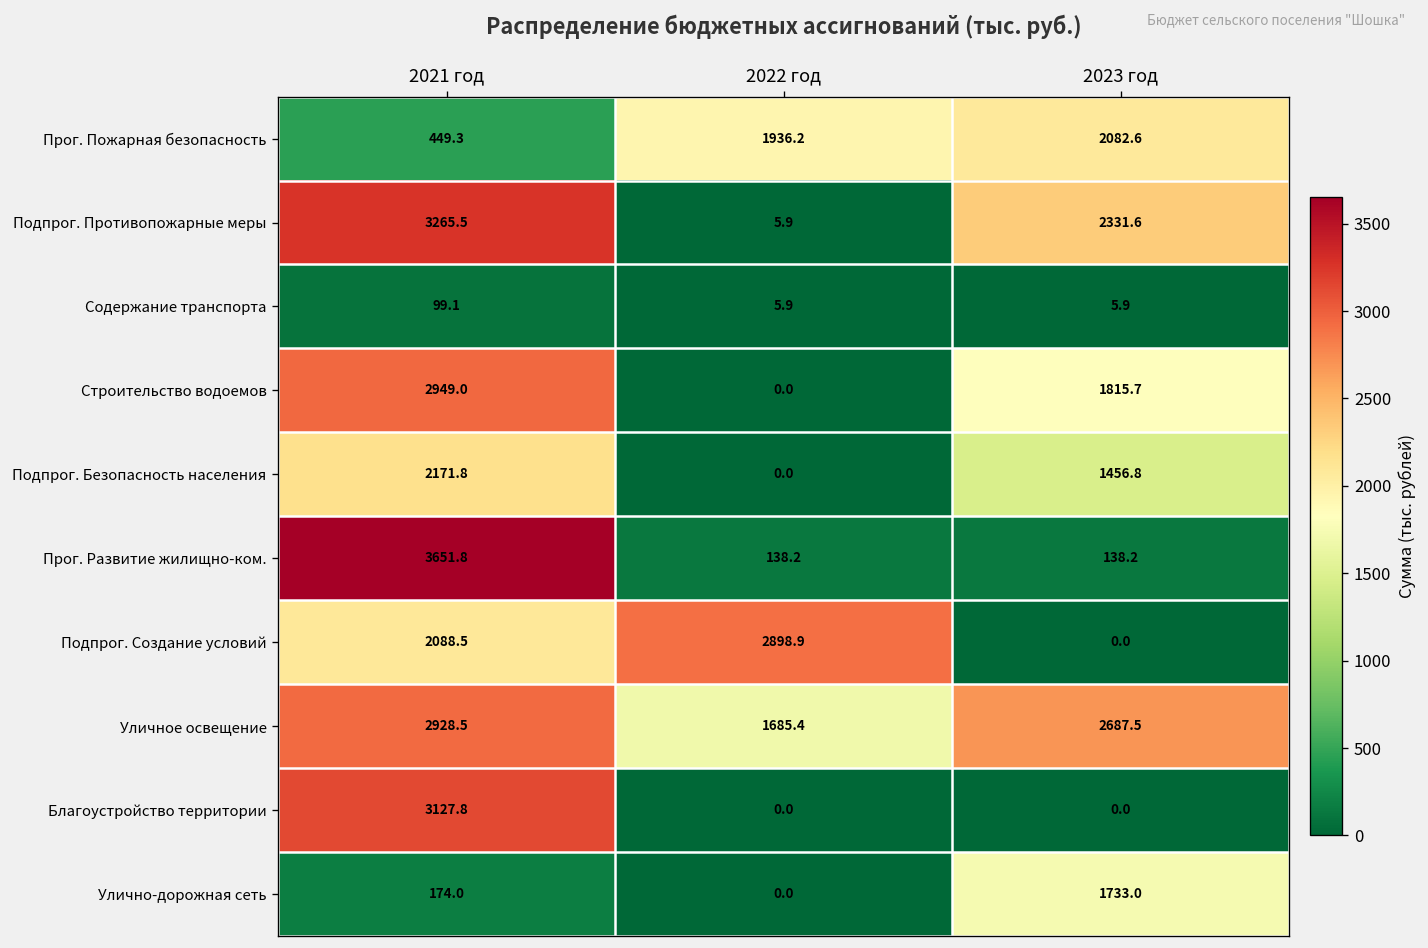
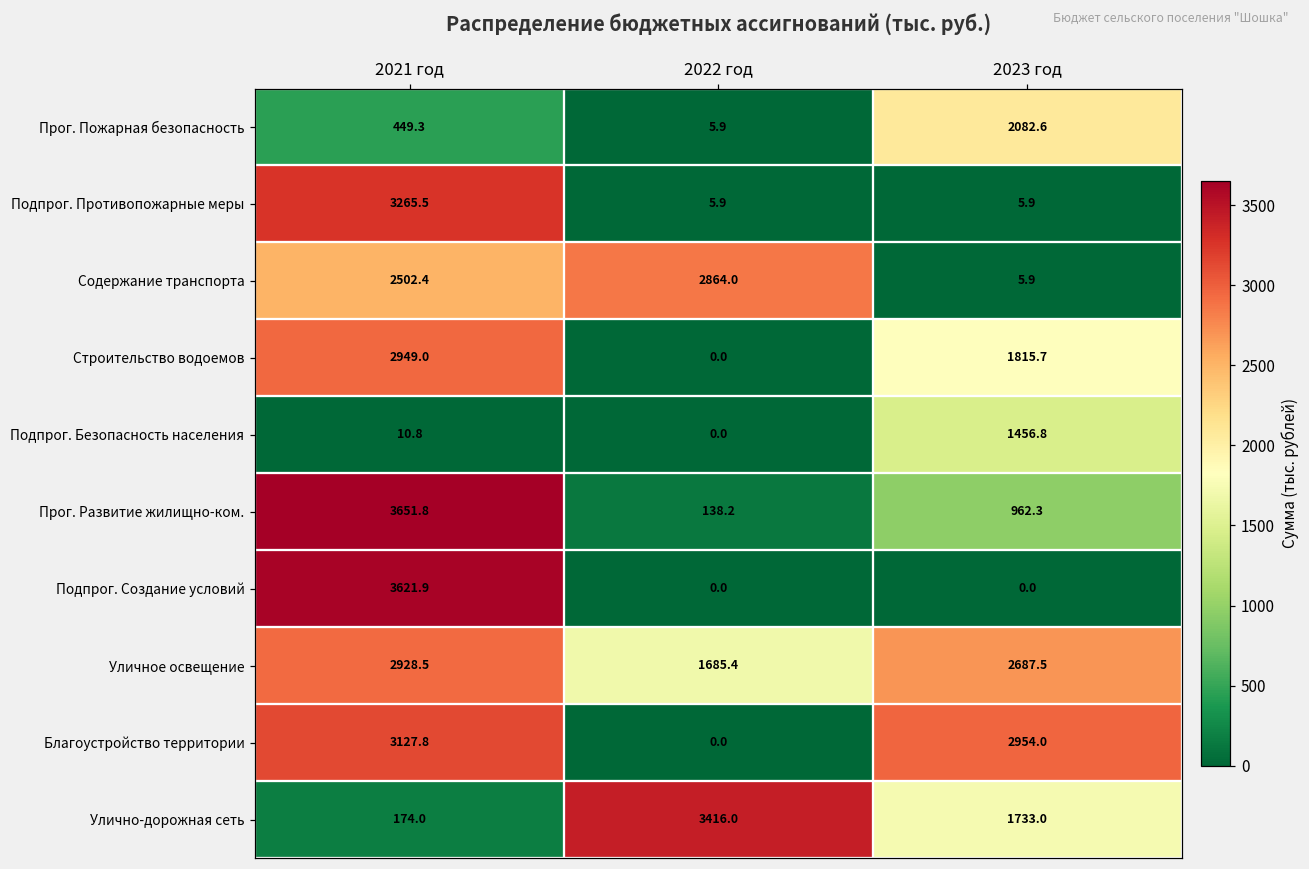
Прог. Пожарная безопасность, 2022 год: 1936.2 -> 5.9
Подпрог. Противопожарные меры, 2023 год: 2331.6 -> 5.9
Содержание транспорта, 2021 год: 99.1 -> 2502.4
Содержание транспорта, 2022 год: 5.9 -> 2864.0
Подпрог. Безопасность населения, 2021 год: 2171.8 -> 10.8
Прог. Развитие жилищно-ком., 2023 год: 138.2 -> 962.3
Подпрог. Создание условий, 2021 год: 2088.5 -> 3621.9
Подпрог. Создание условий, 2022 год: 2898.9 -> 0.0
Благоустройство территории, 2023 год: 0.0 -> 2954.0
Улично-дорожная сеть, 2022 год: 0.0 -> 3416.0
